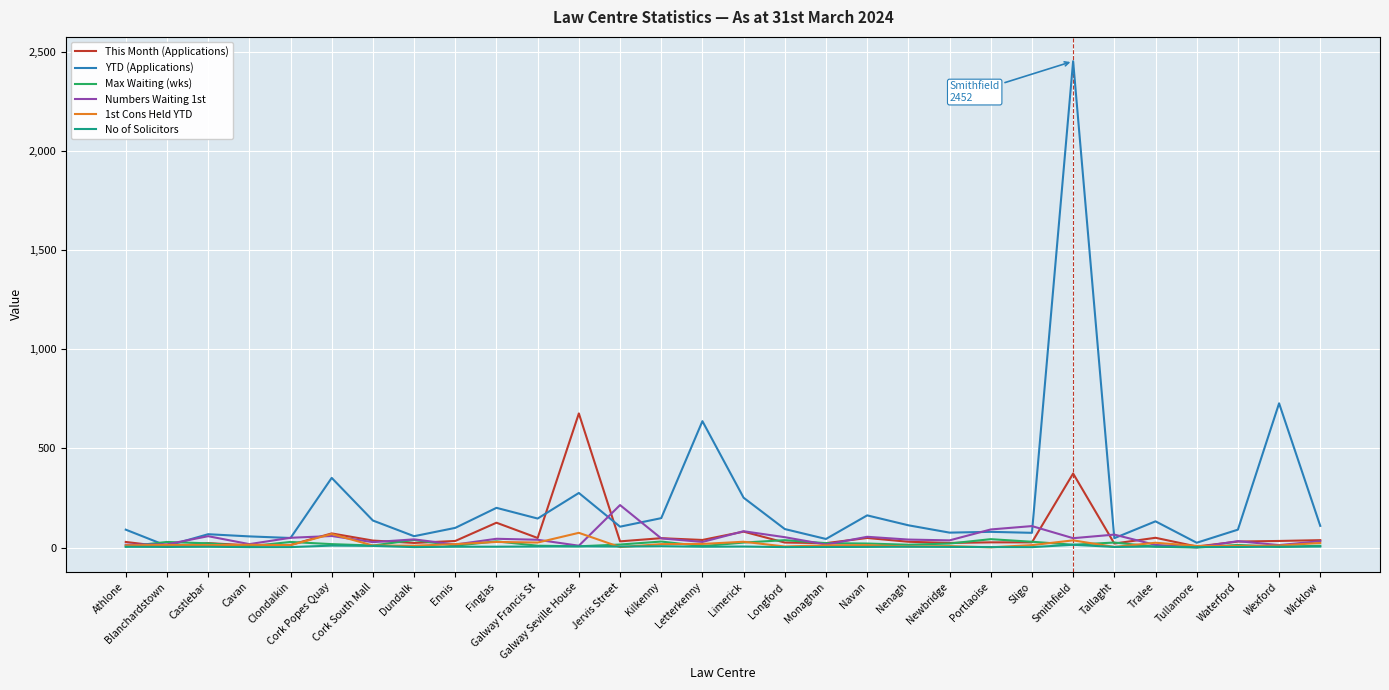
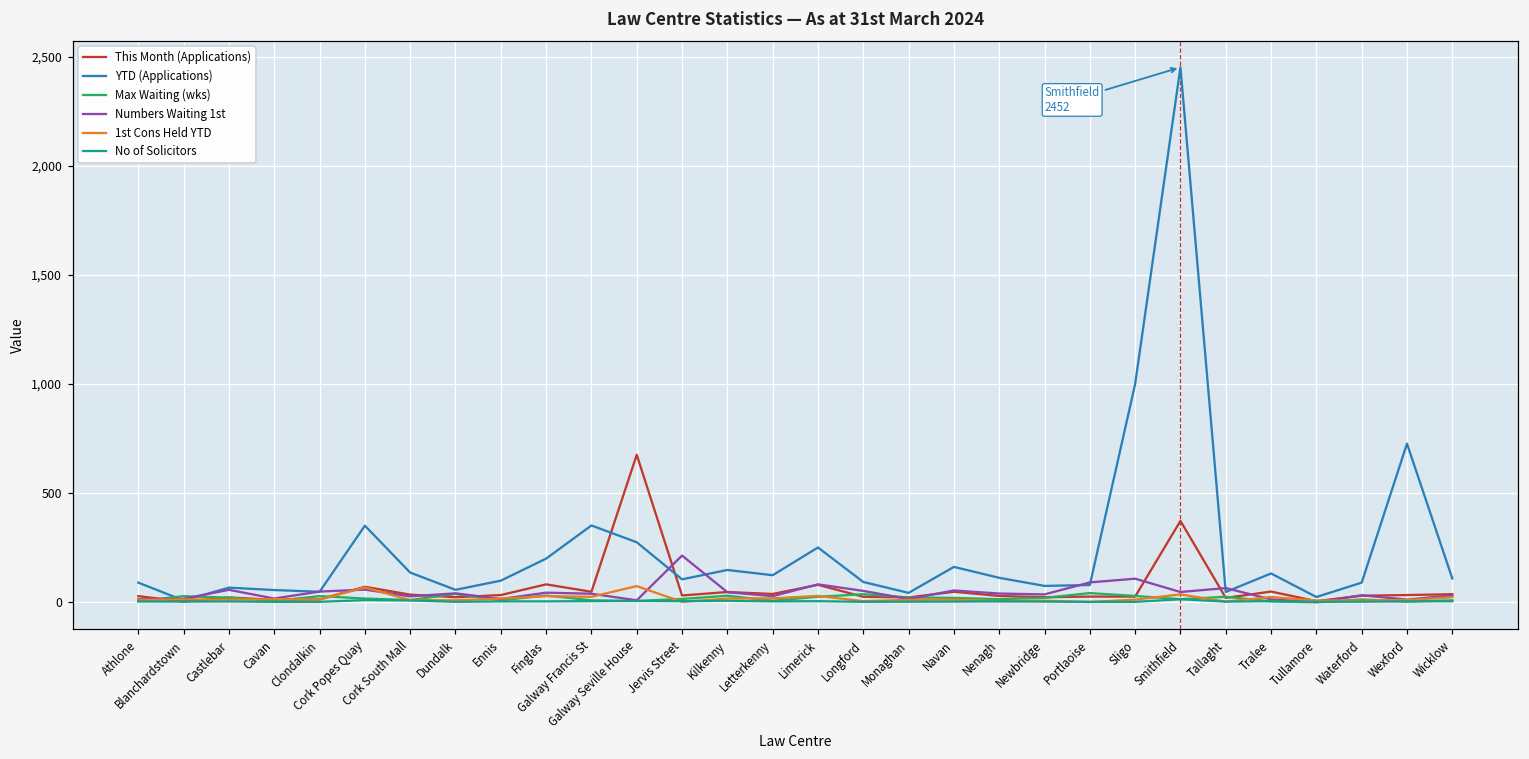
This Month (Applications), Finglas: 130 -> 80
YTD (Applications), Galway Francis St: 150 -> 350
YTD (Applications), Letterkenny: 640 -> 120
YTD (Applications), Sligo: 70 -> 1,000
